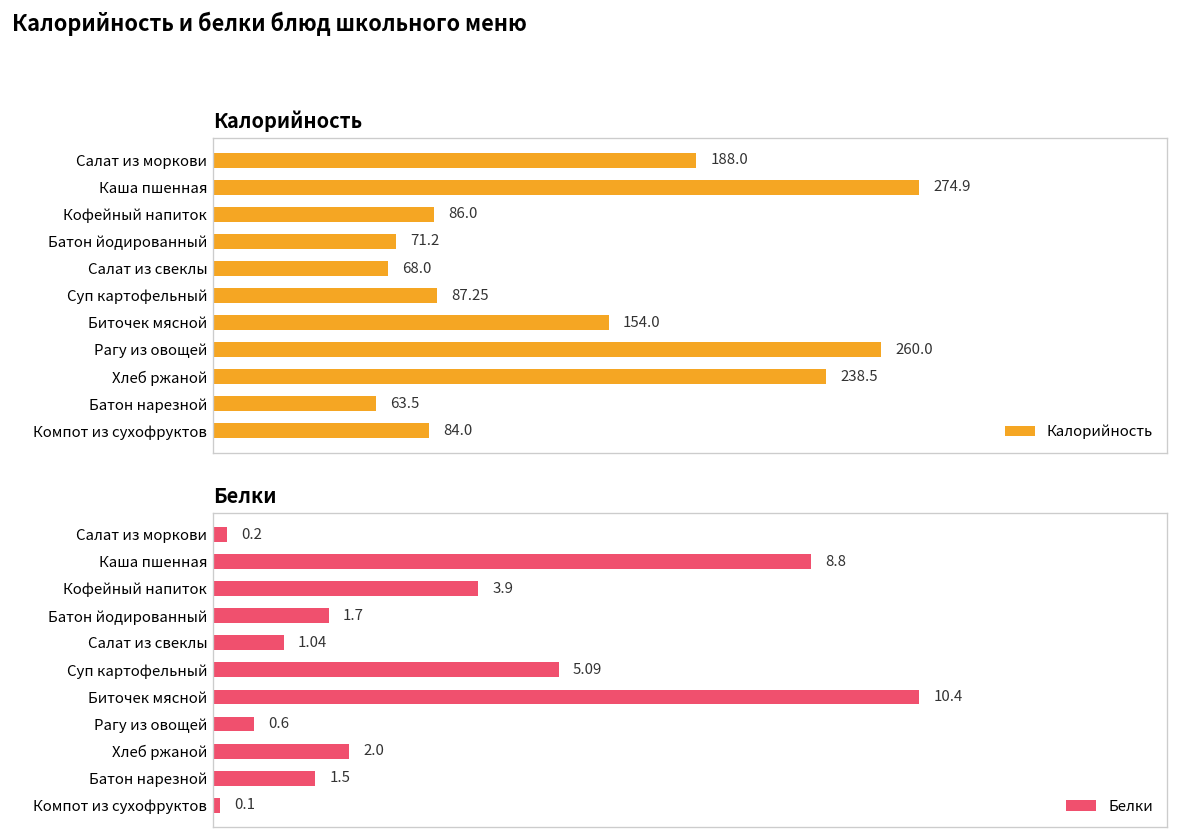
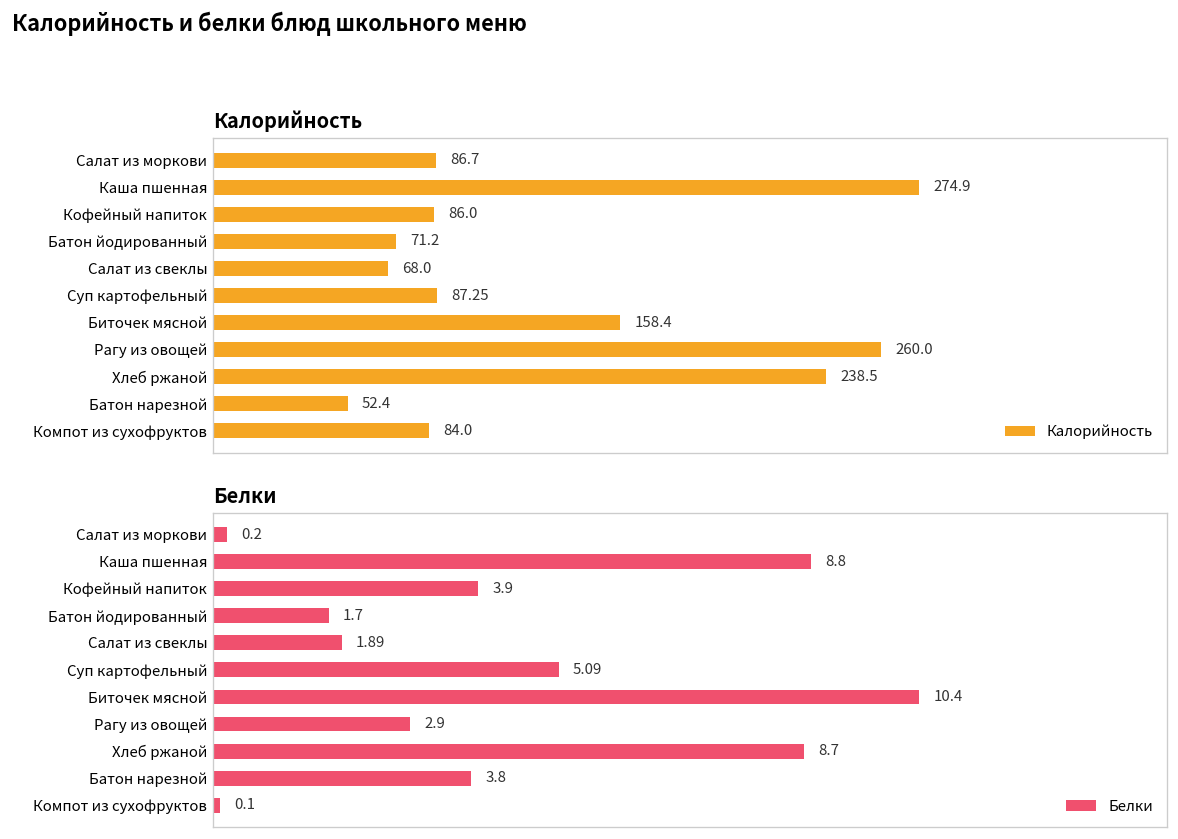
Калорийность, Салат из моркови: 188.0 -> 86.7
Калорийность, Биточек мясной: 154.0 -> 158.4
Калорийность, Батон нарезной: 63.5 -> 52.4
Белки, Салат из свеклы: 1.04 -> 1.89
Белки, Рагу из овощей: 0.6 -> 2.9
Белки, Хлеб ржаной: 2.0 -> 8.7
Белки, Батон нарезной: 1.5 -> 3.8
